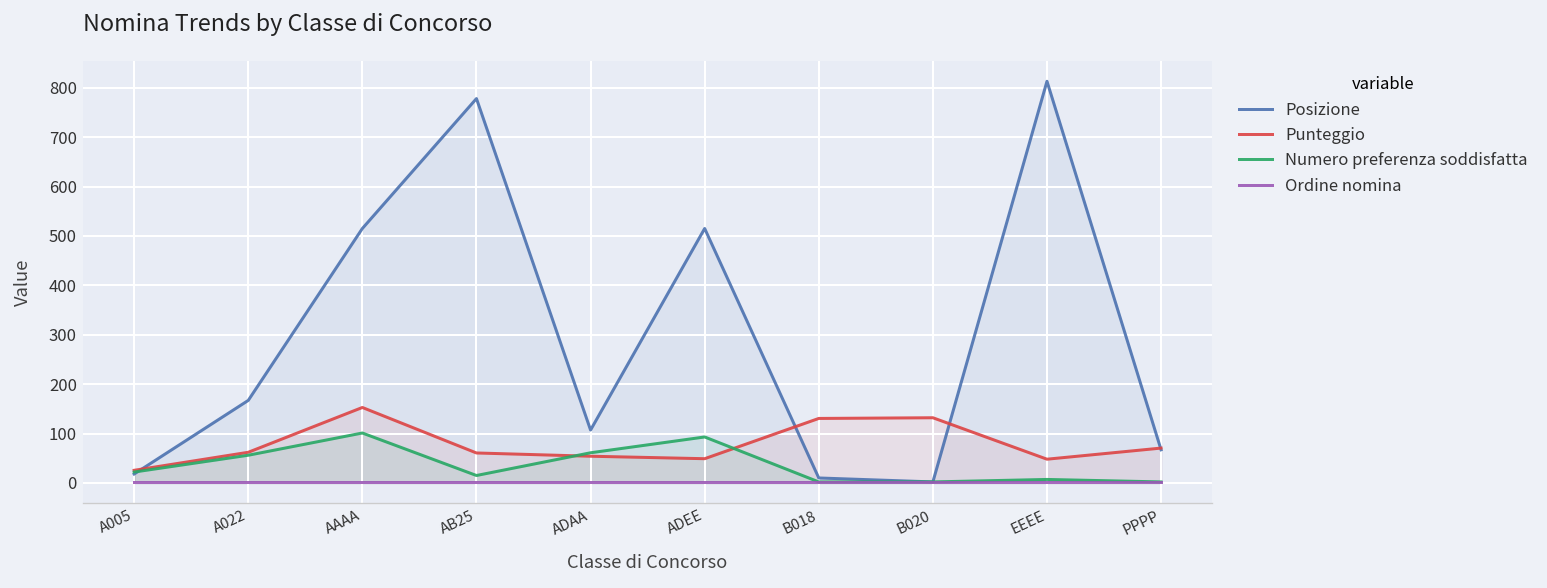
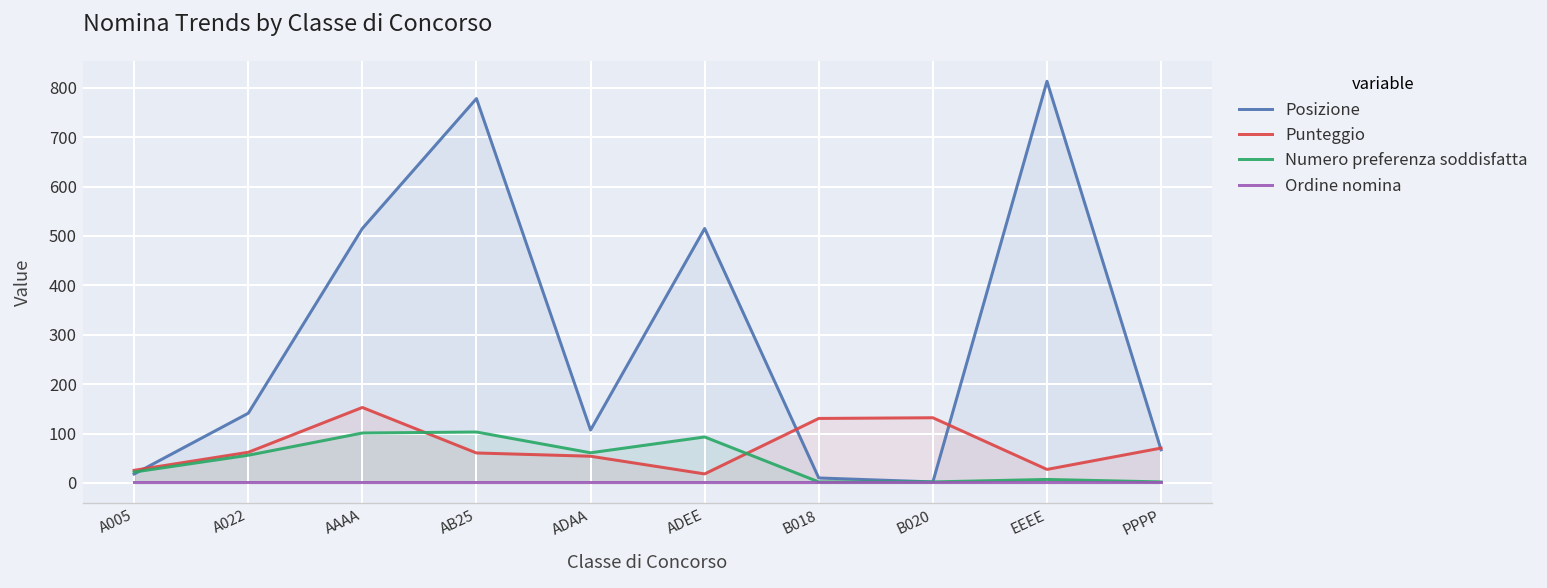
Posizione, A022: 170 -> 140
Numero preferenza soddisfatta, AB25: 20 -> 100
Punteggio, ADEE: 50 -> 20
Punteggio, EEEE: 50 -> 30
